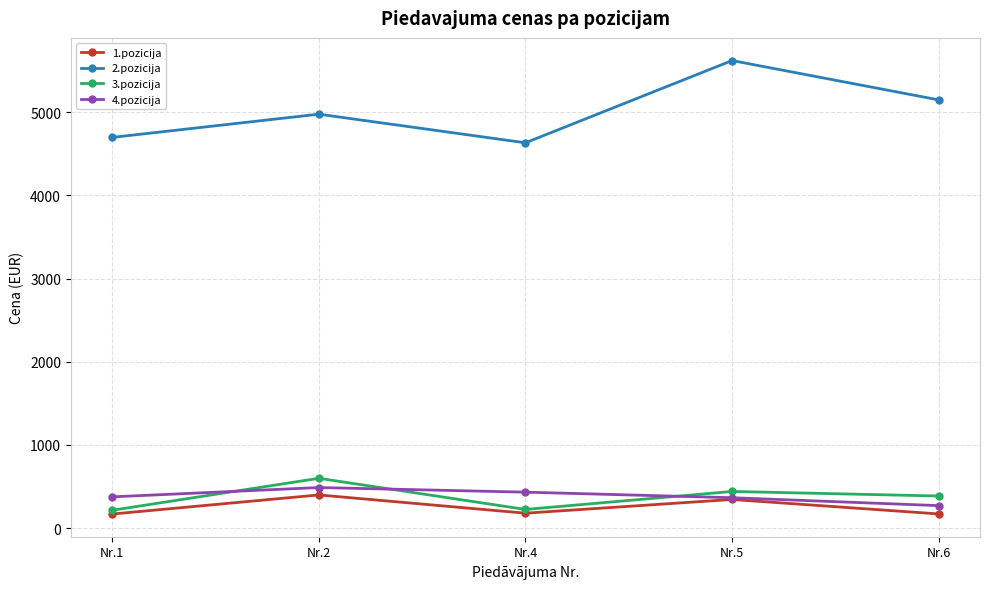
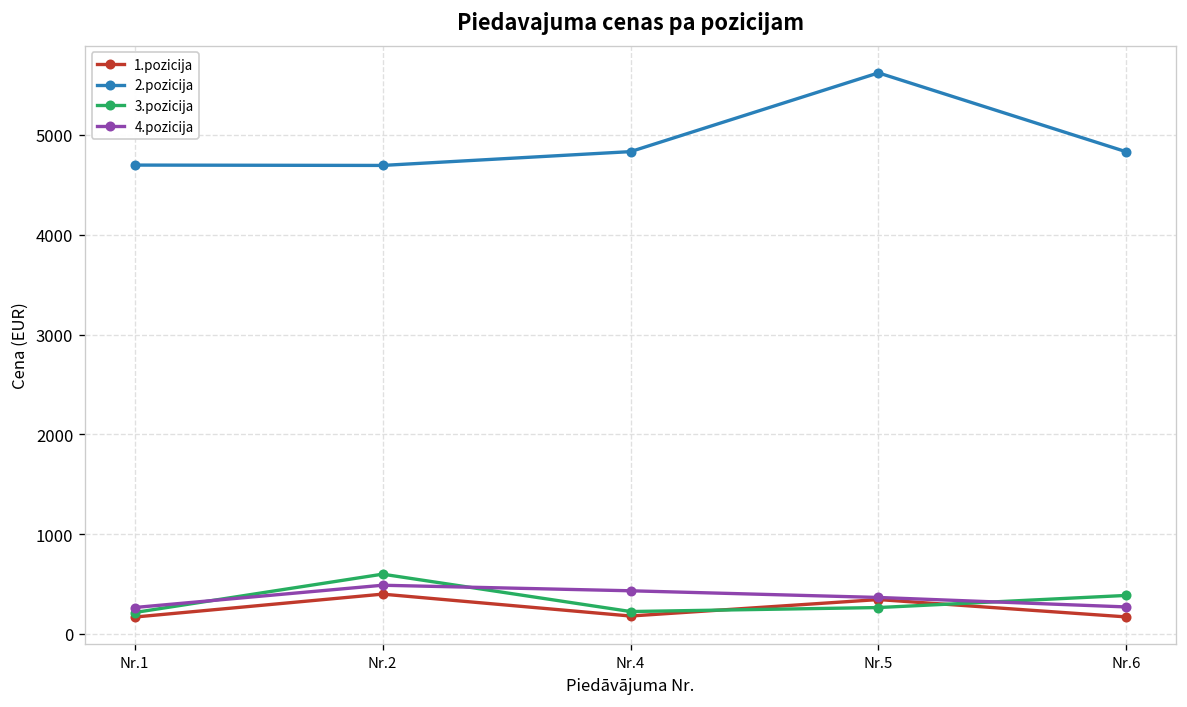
4.pozicija, Nr.1: 400 -> 300
2.pozicija, Nr.2: 5000 -> 4700
2.pozicija, Nr.4: 4600 -> 4800
3.pozicija, Nr.5: 400 -> 300
2.pozicija, Nr.6: 5100 -> 4800
